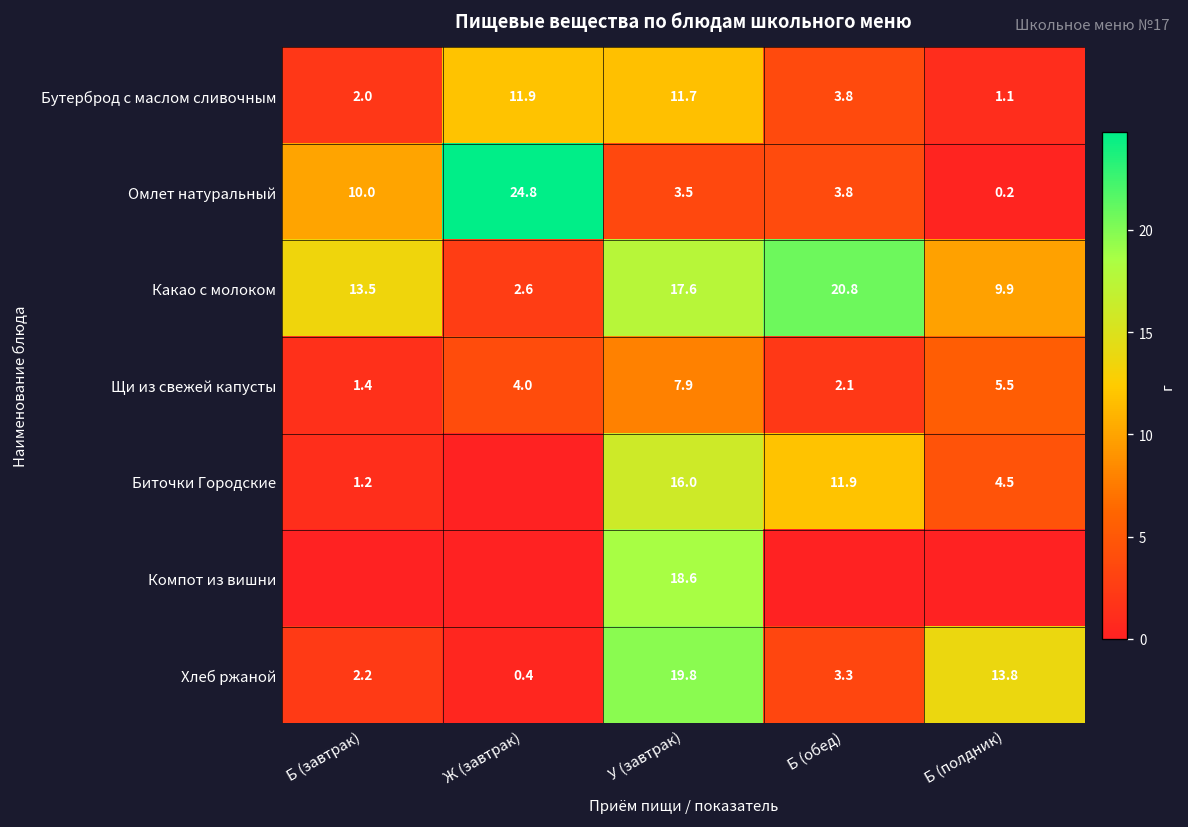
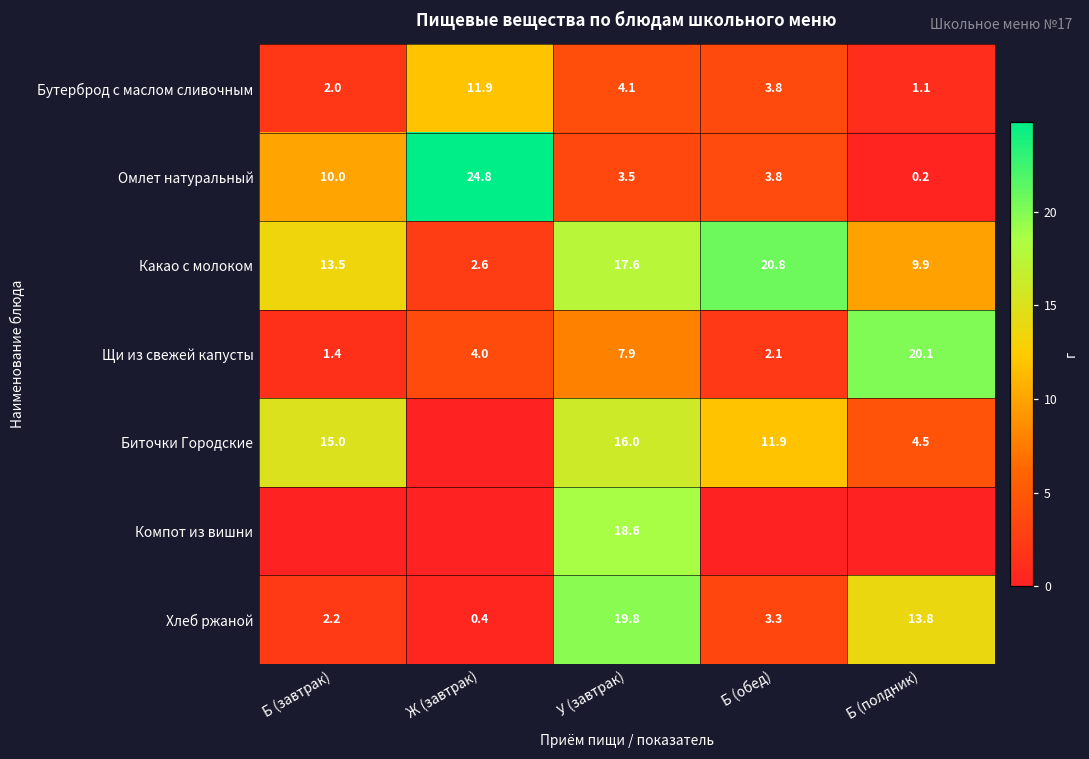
Бутерброд с маслом сливочным, У (завтрак): 11.7 -> 4.1
Щи из свежей капусты, Б (полдник): 5.5 -> 20.1
Биточки Городские, Б (завтрак): 1.2 -> 15.0
